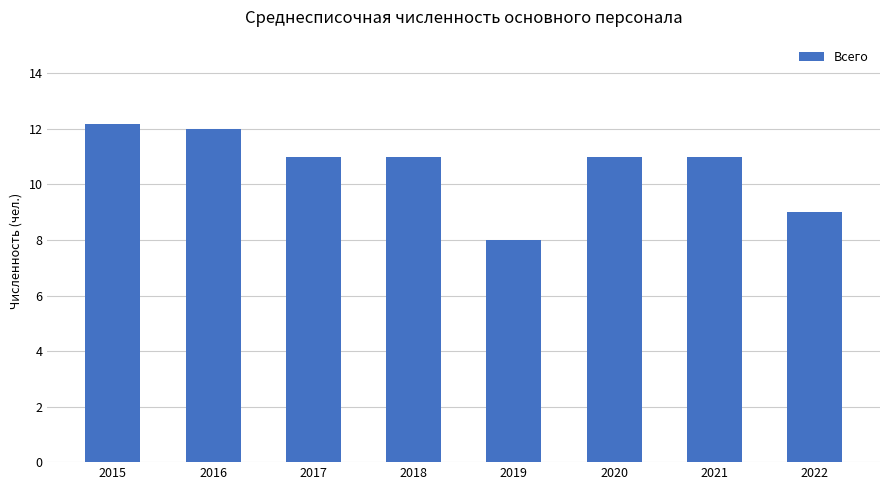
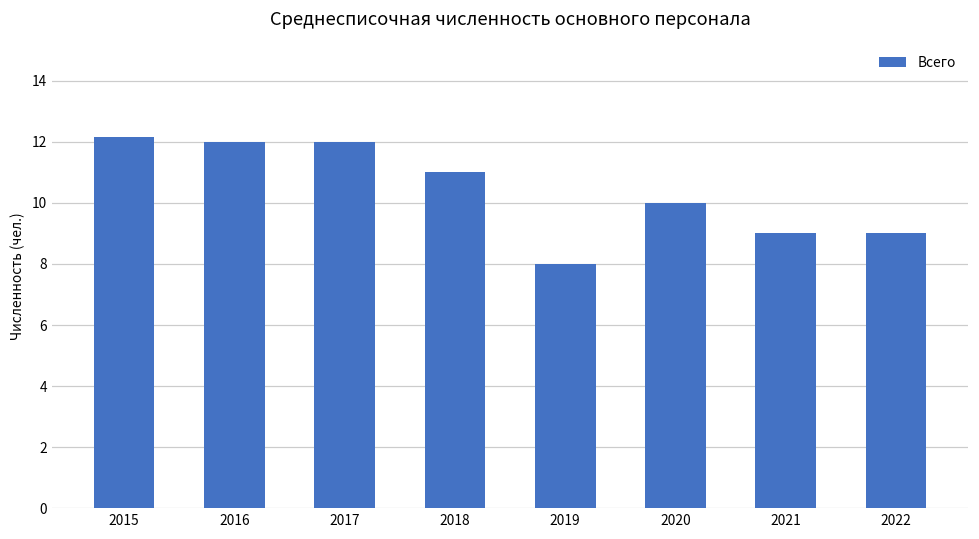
2017: 11 -> 12
2020: 11 -> 10
2021: 11 -> 9
